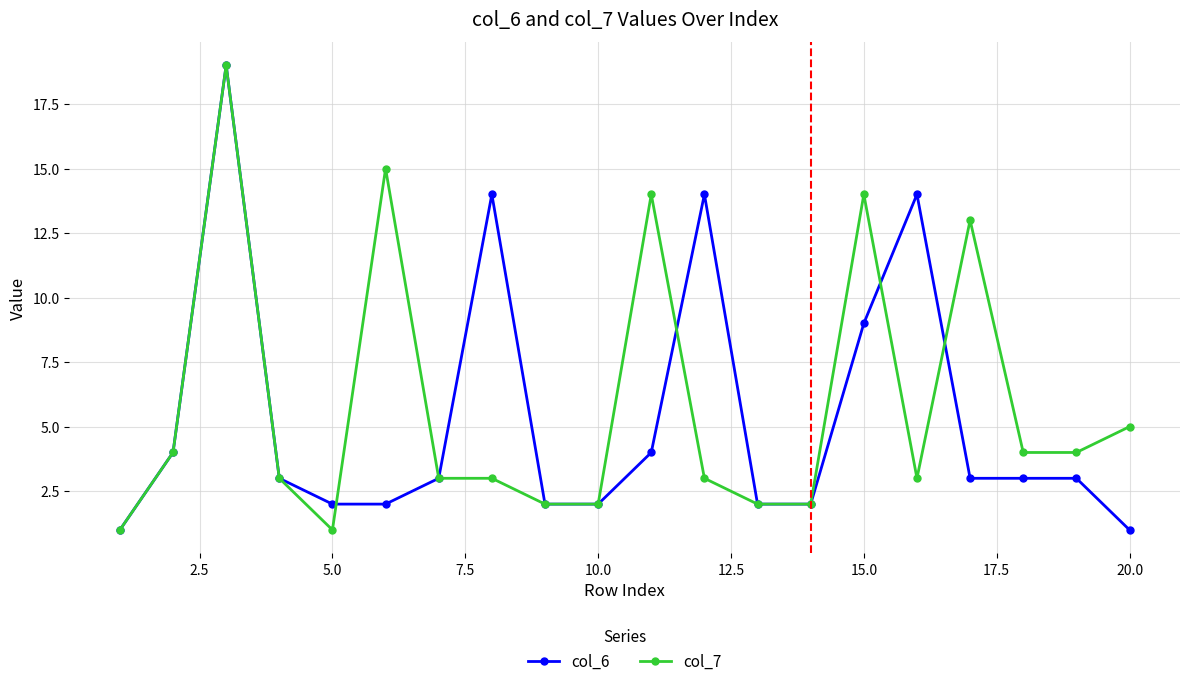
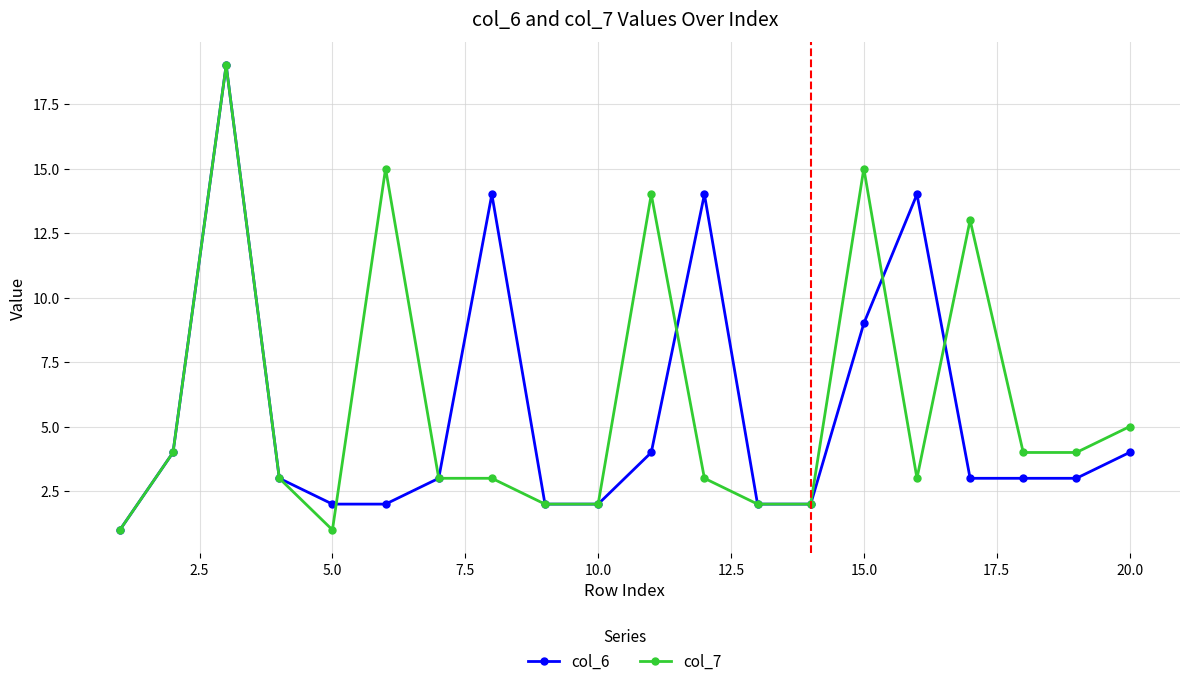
col_7, 15.0: 14 -> 15
col_6, 20.0: 1 -> 4
